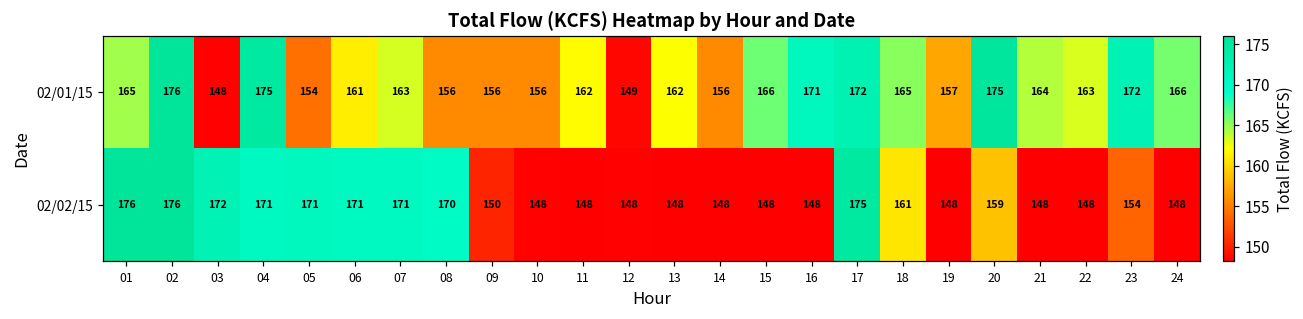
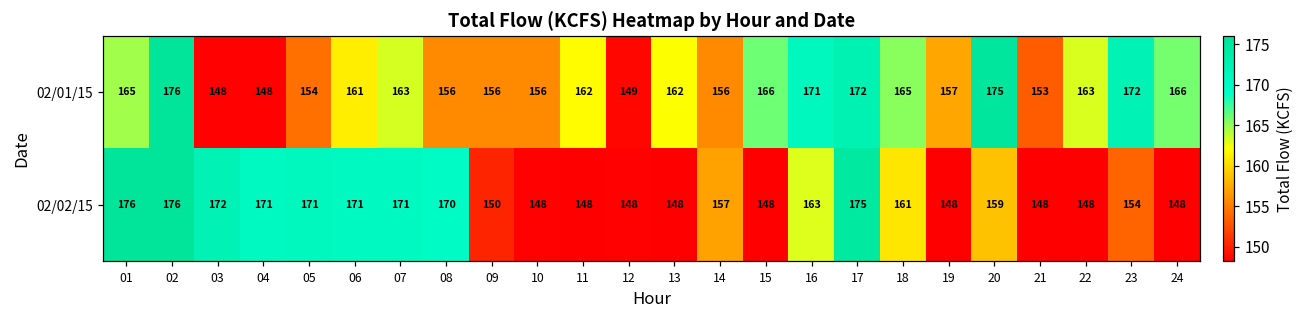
02/01/15, 04: 175 -> 148
02/01/15, 21: 164 -> 153
02/02/15, 14: 148 -> 157
02/02/15, 16: 148 -> 163
